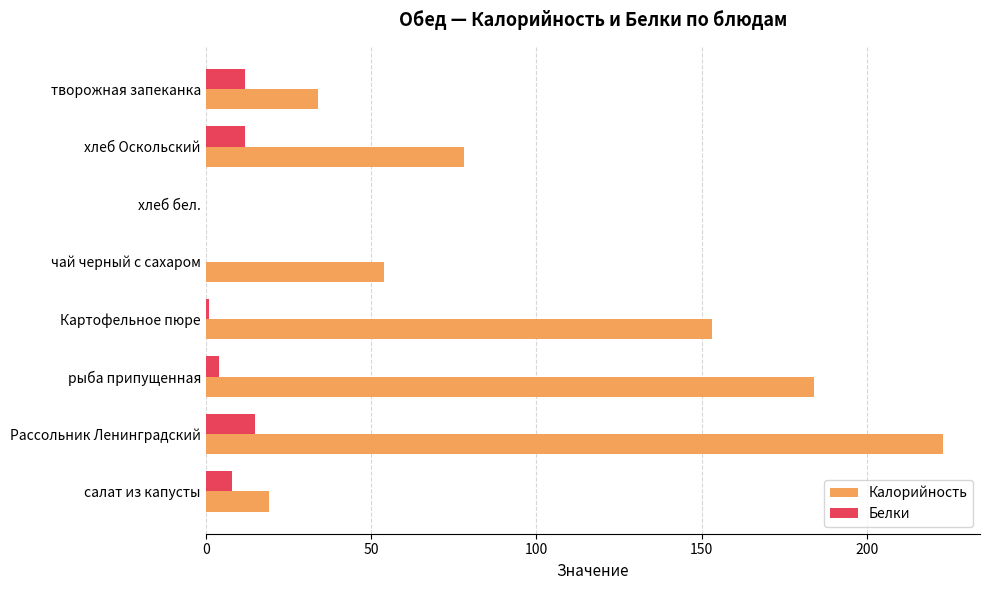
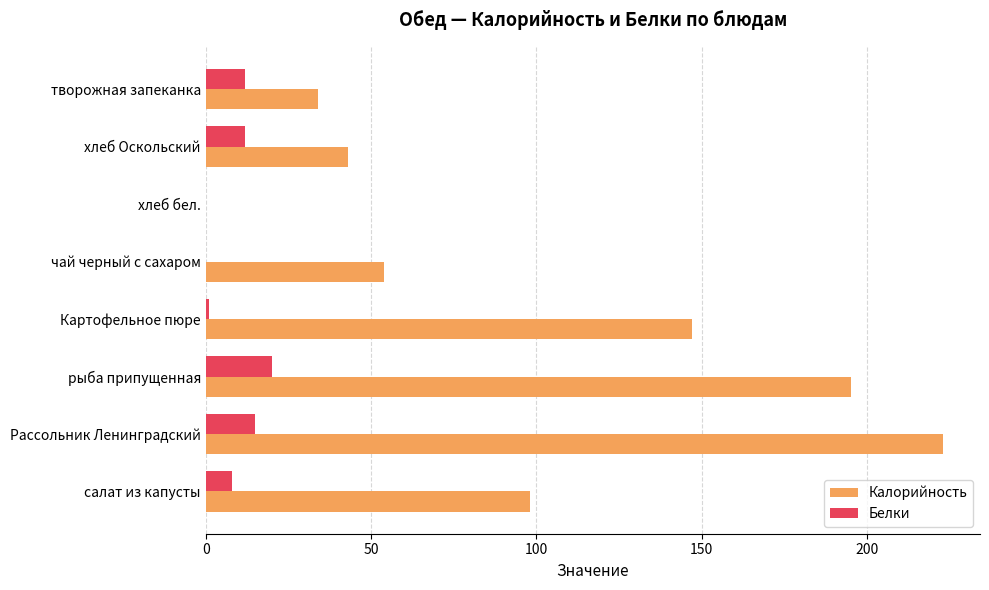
Калорийность, хлеб Оскольский: 78 -> 43
Калорийность, Картофельное пюре: 153 -> 147
Белки, рыба припущенная: 4 -> 20
Калорийность, рыба припущенная: 184 -> 195
Калорийность, салат из капусты: 19 -> 98
